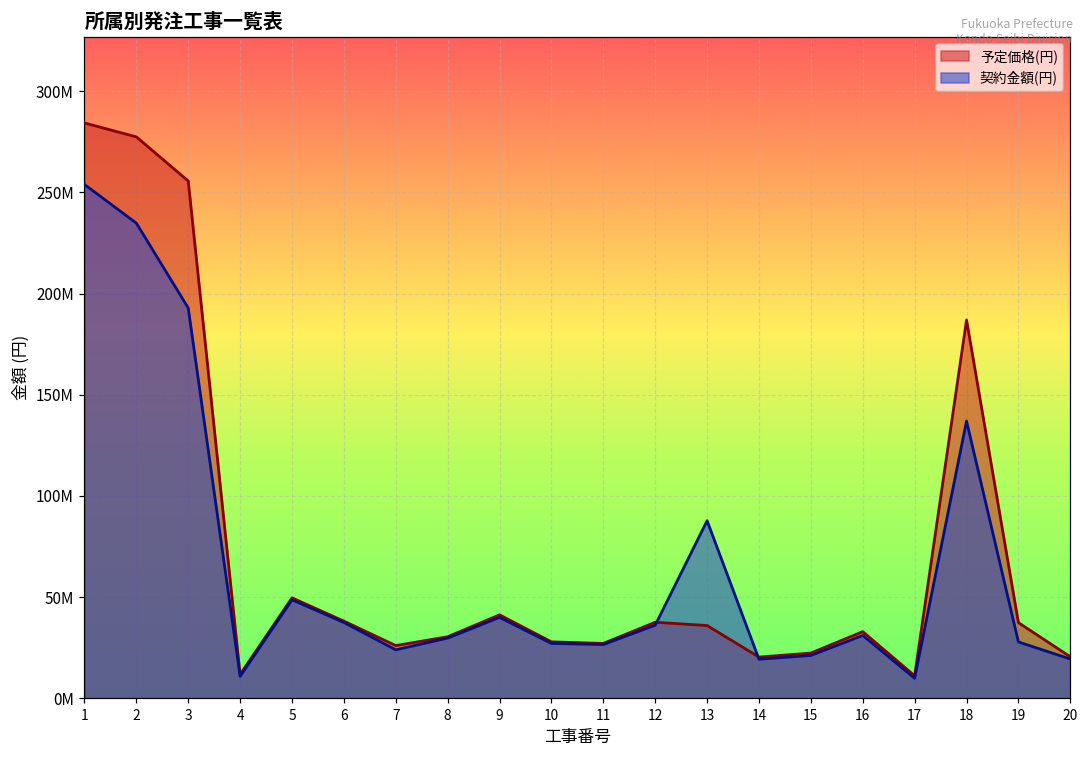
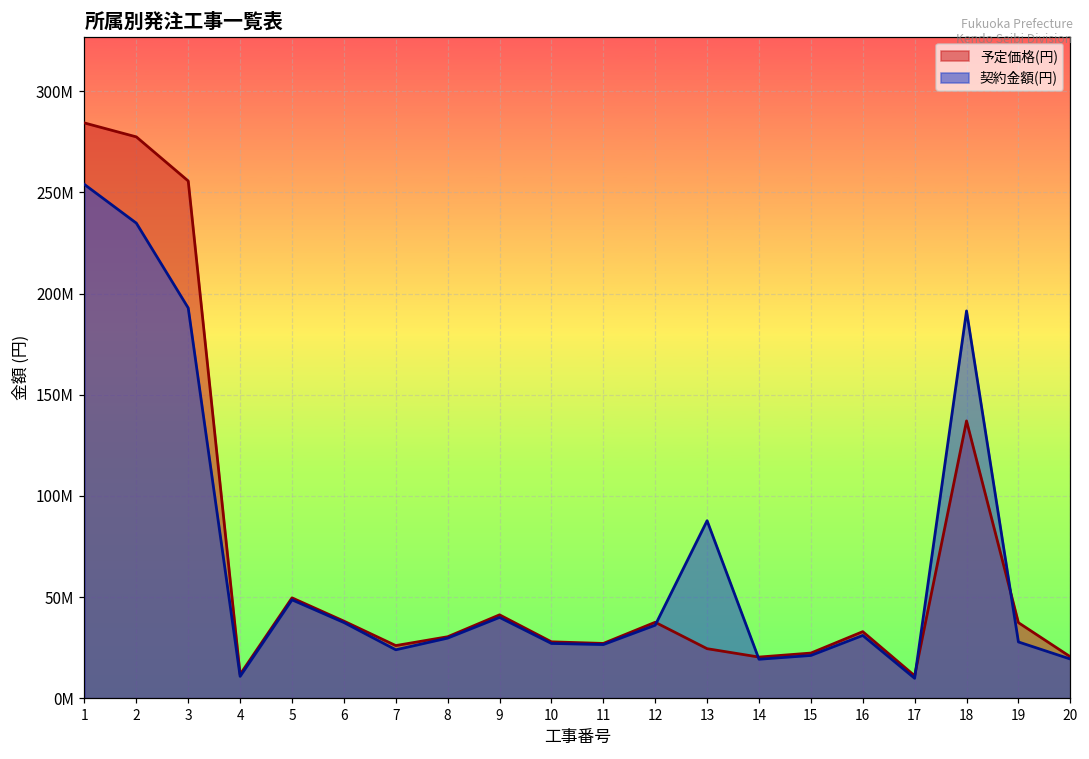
予定価格(円), 13: 36000000 -> 24000000
予定価格(円), 18: 187000000 -> 137000000
契約金額(円), 18: 137000000 -> 191000000
